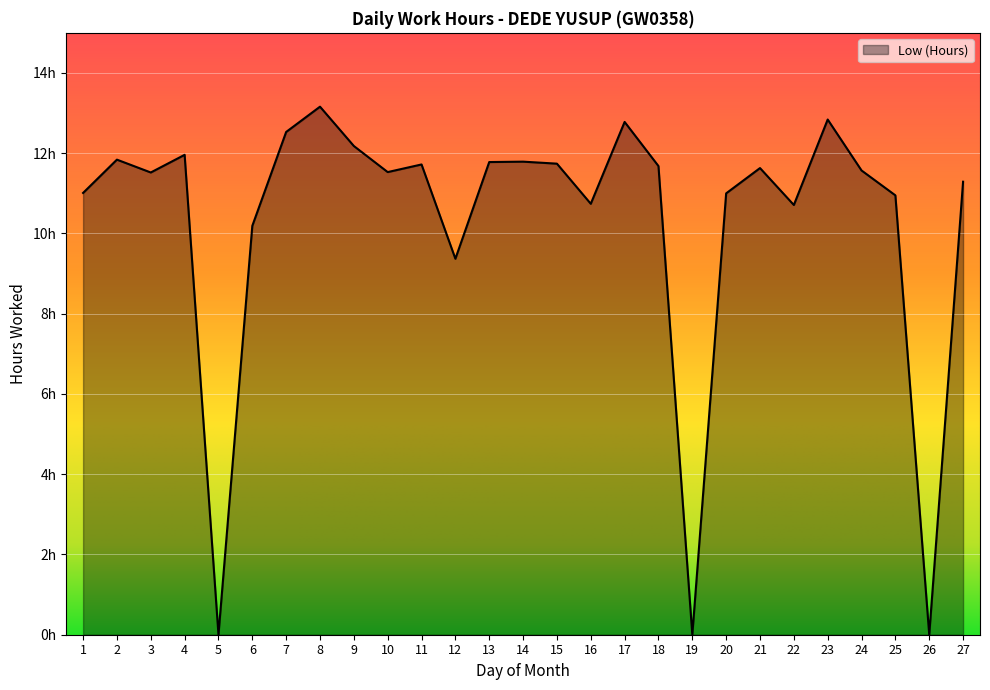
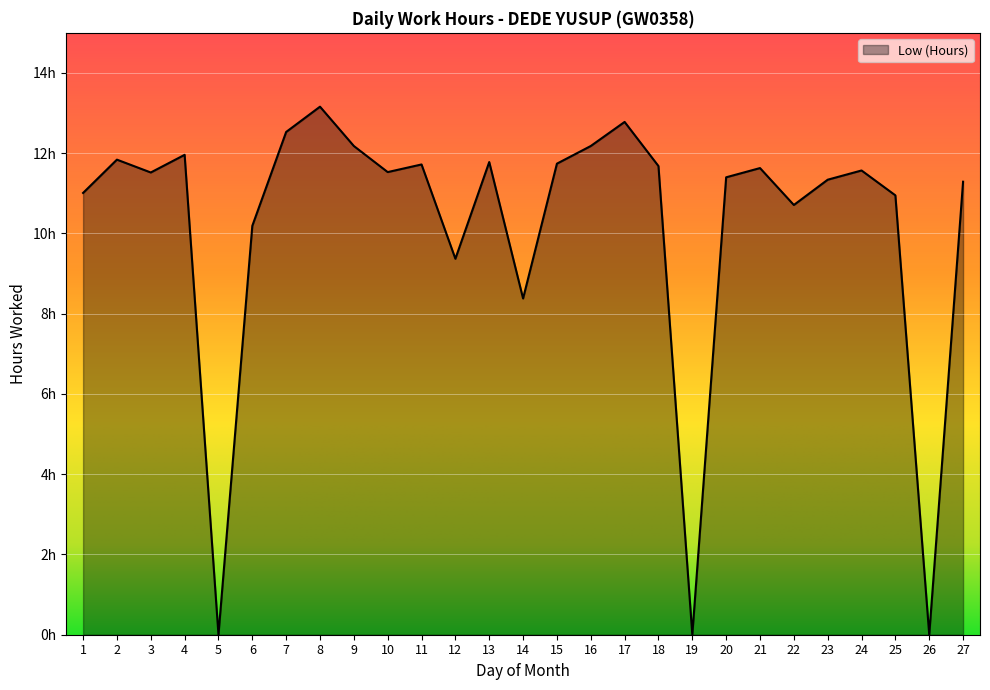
14: 11.8h -> 8.4h
16: 10.7h -> 12.2h
20: 11.0h -> 11.4h
23: 12.8h -> 11.3h
